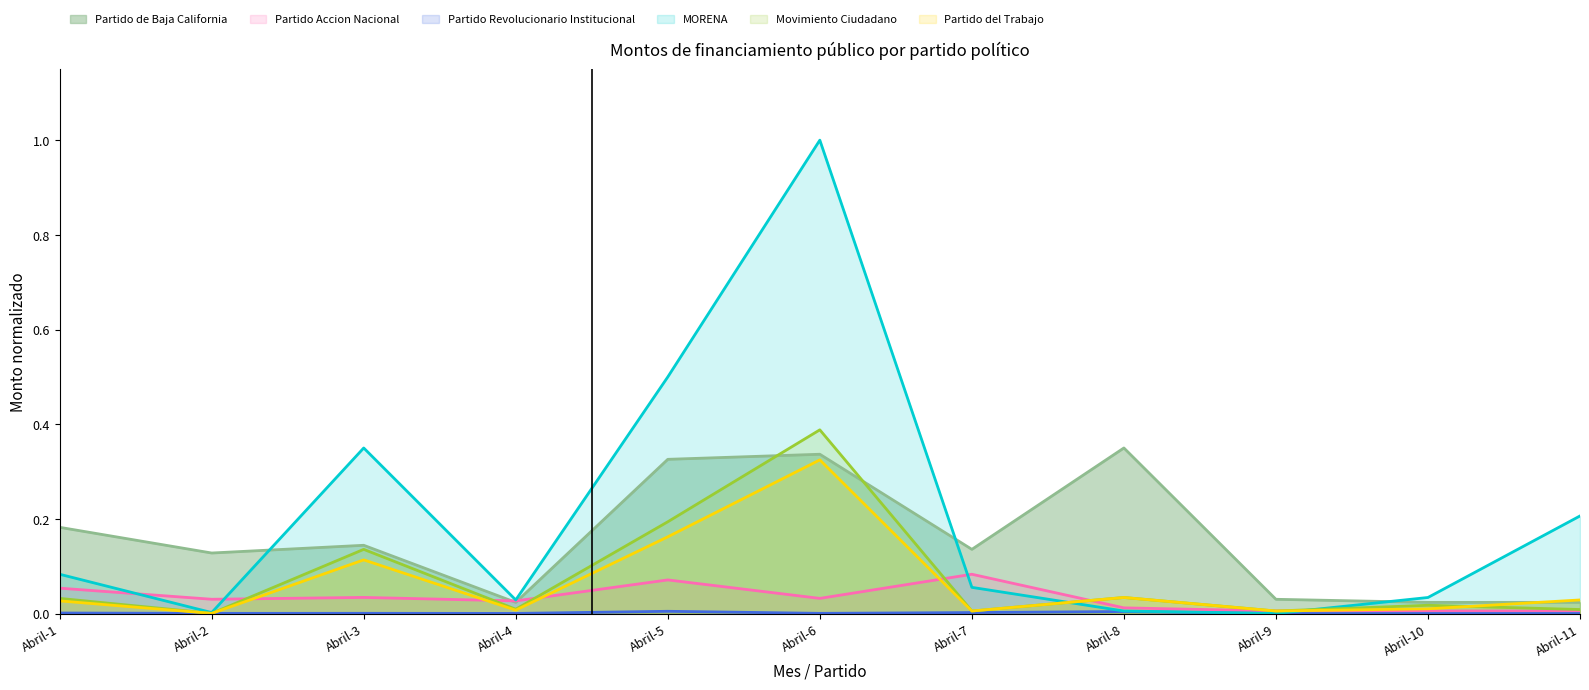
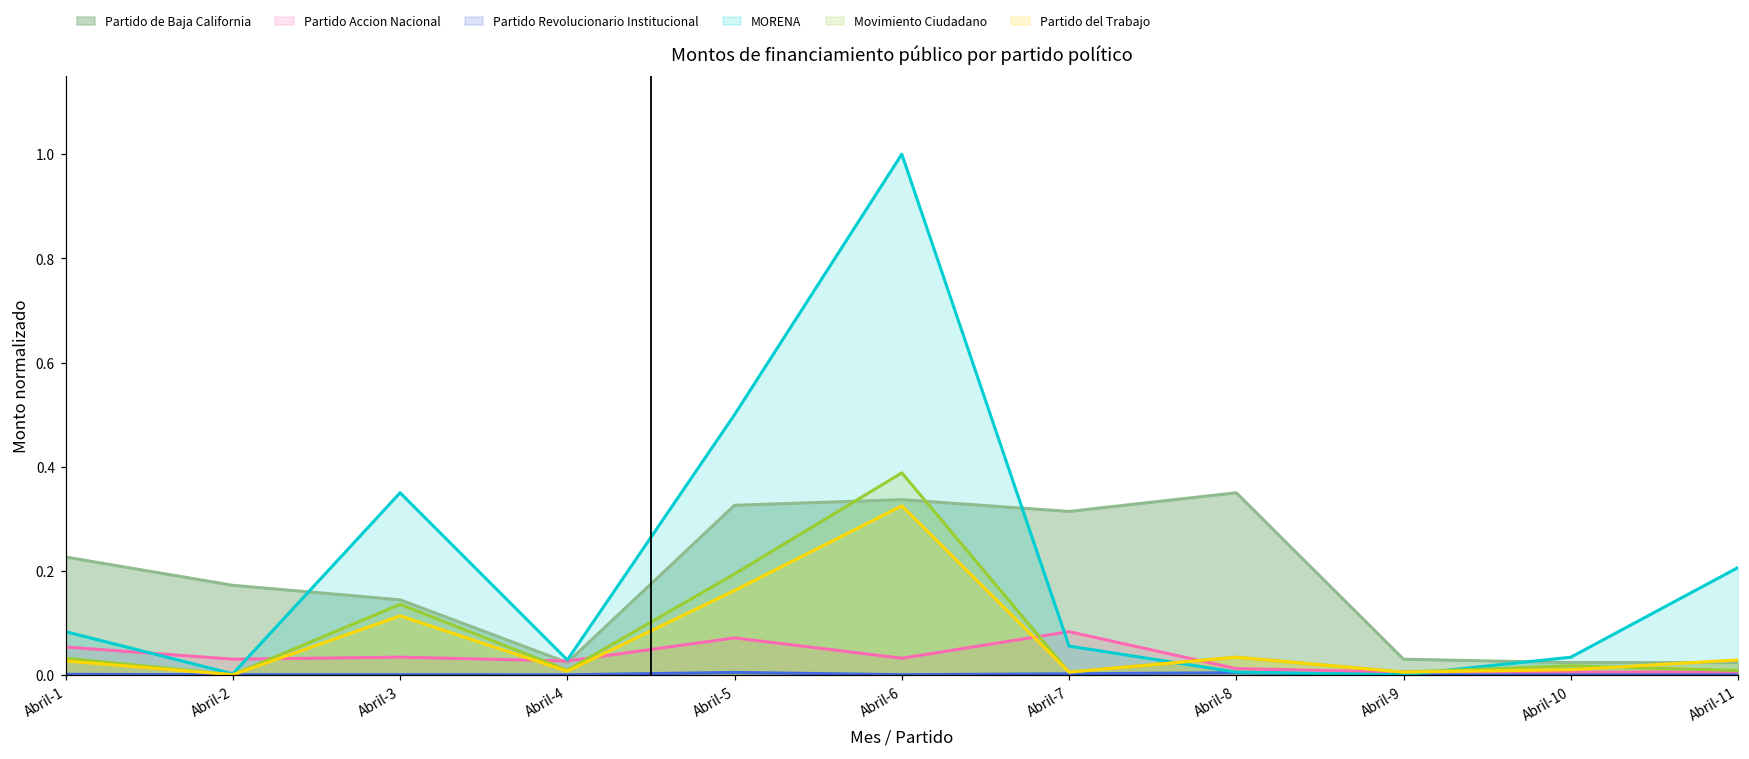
Partido de Baja California, Abril-1: 0.18 -> 0.23
Partido de Baja California, Abril-2: 0.13 -> 0.17
Partido de Baja California, Abril-7: 0.14 -> 0.31
